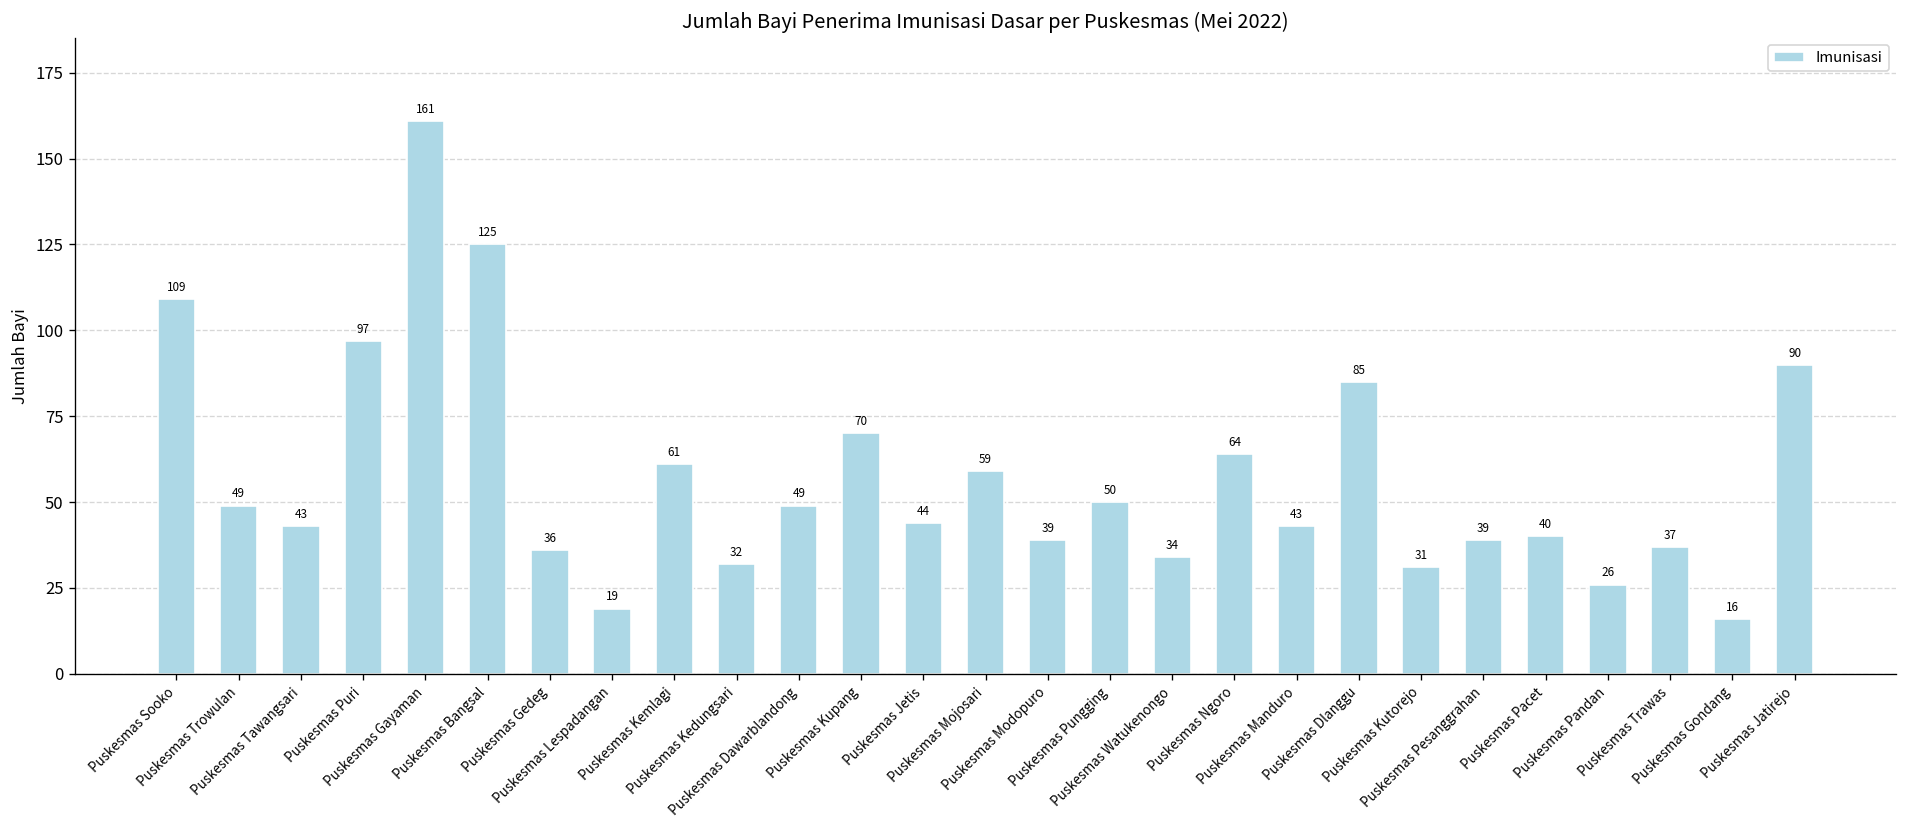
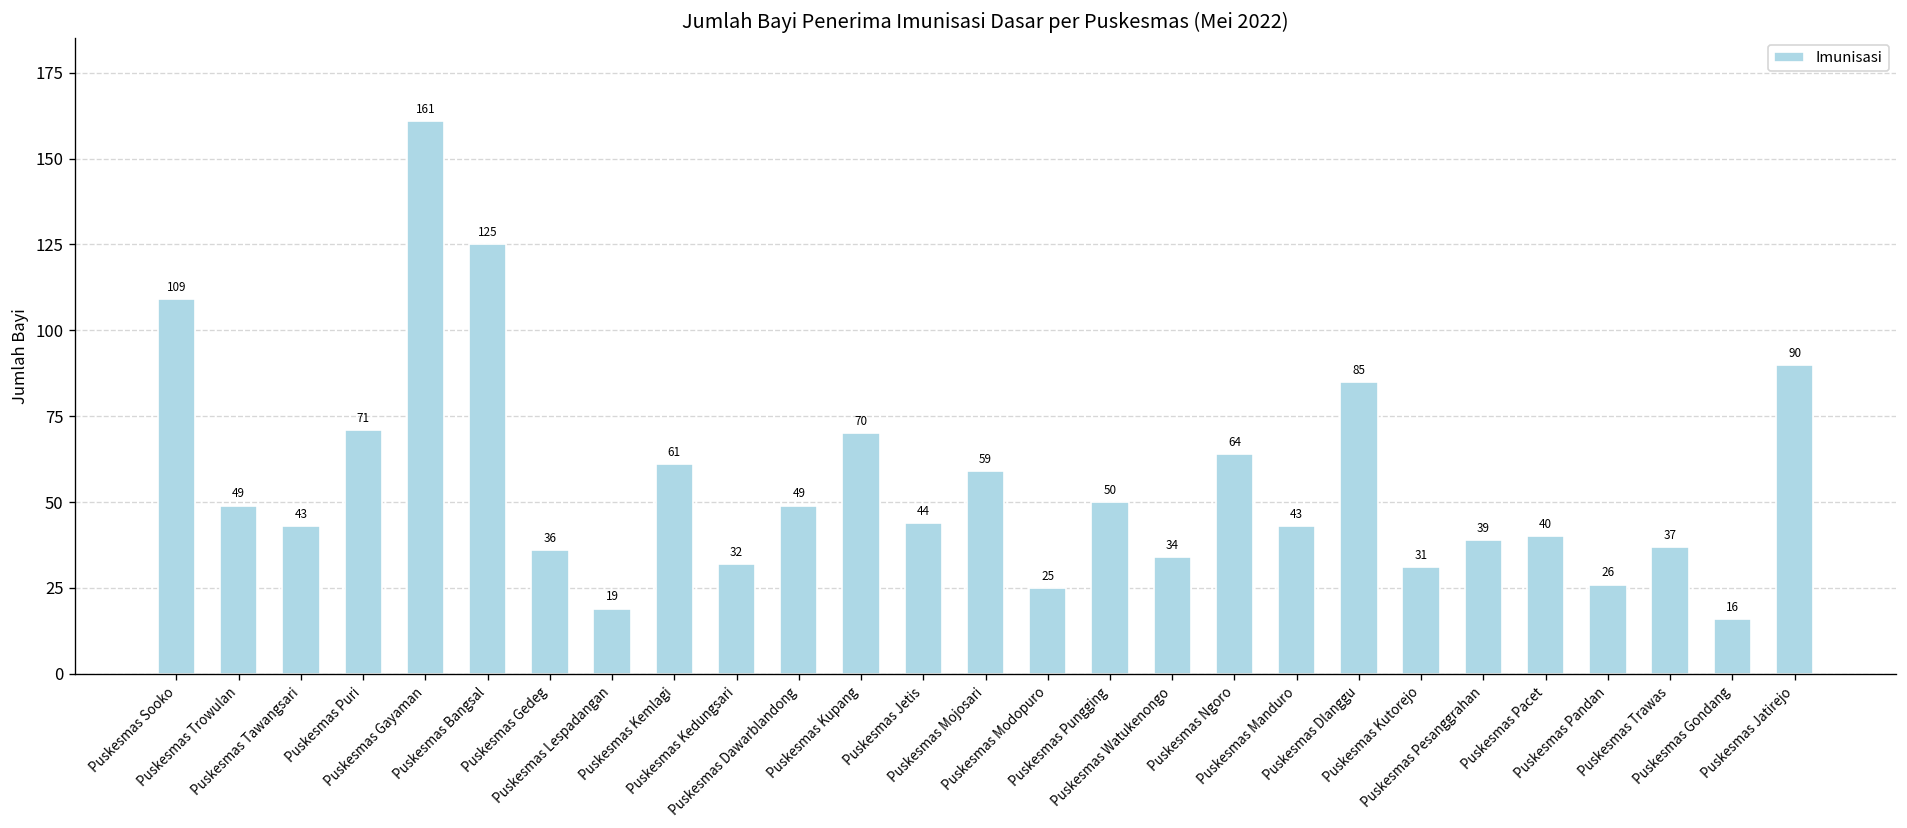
Puskesmas Puri: 97 -> 71
Puskesmas Modopuro: 39 -> 25
